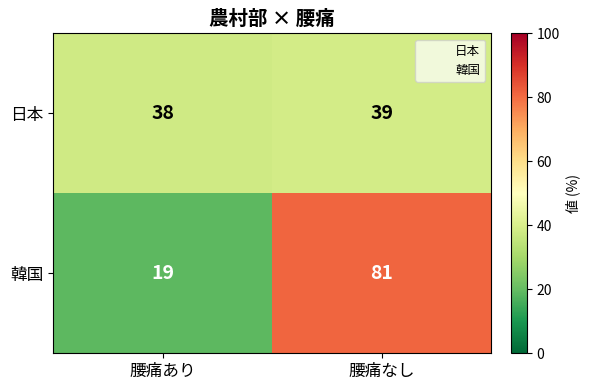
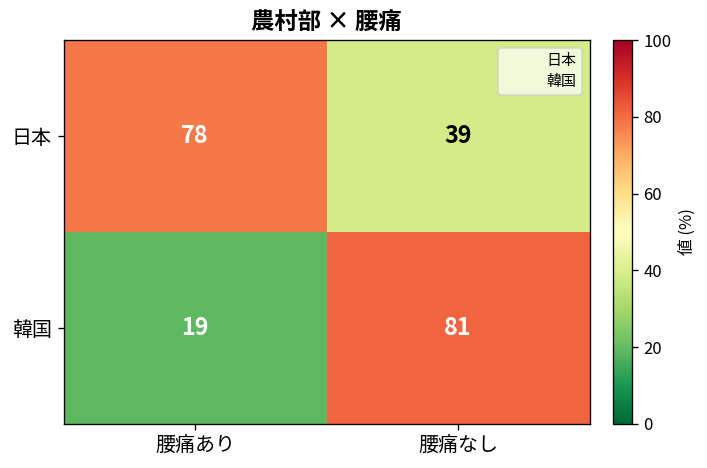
日本, 腰痛あり: 38 -> 78
